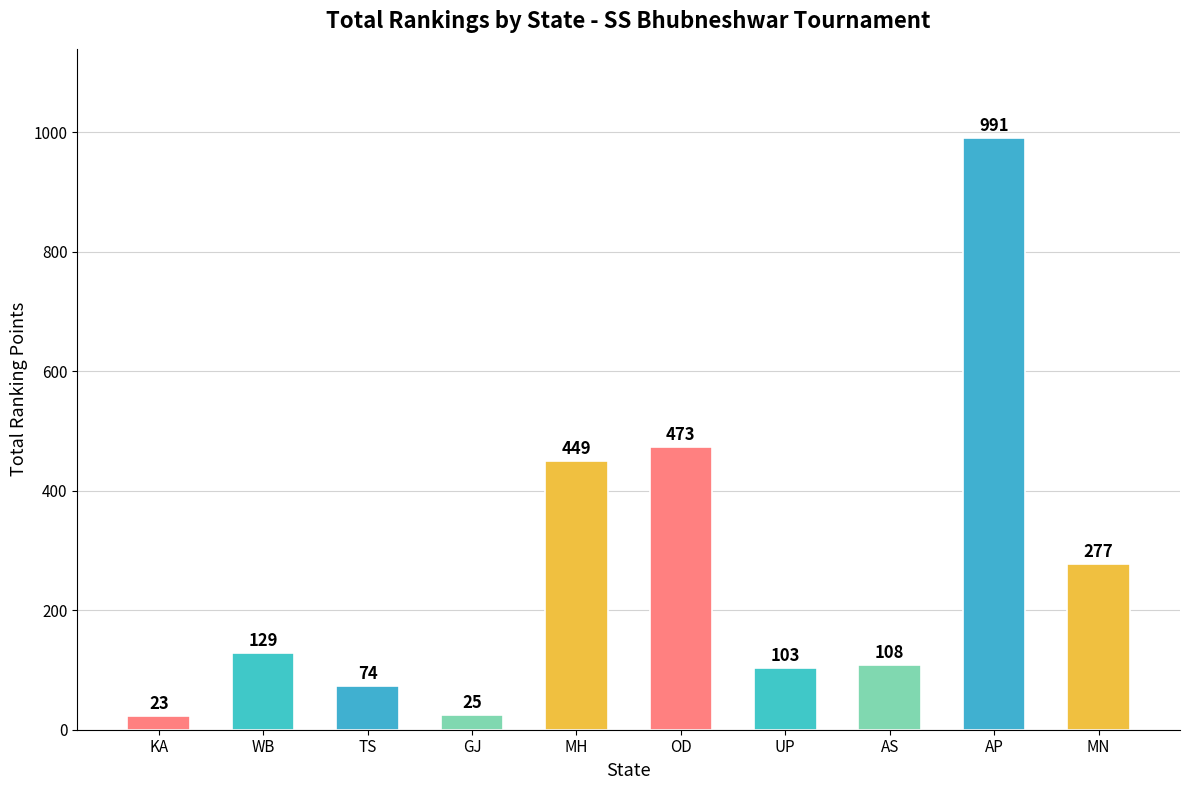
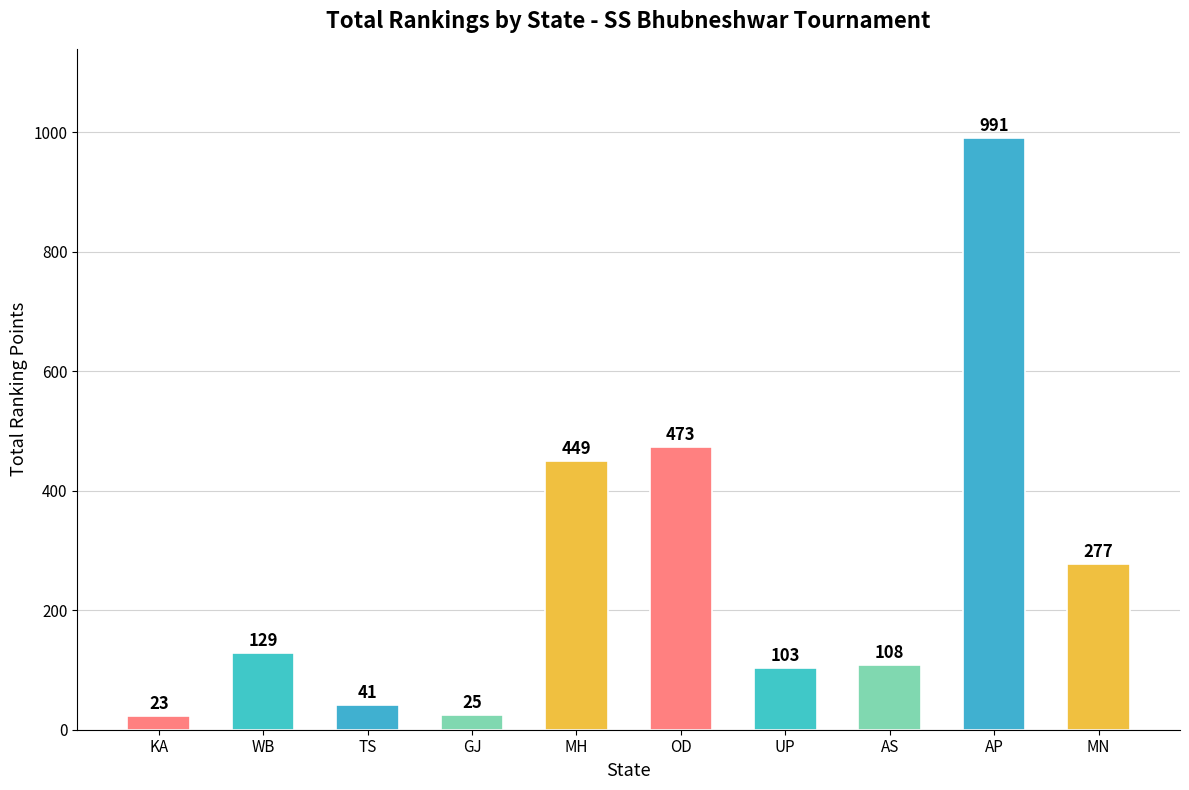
TS: 74 -> 41
